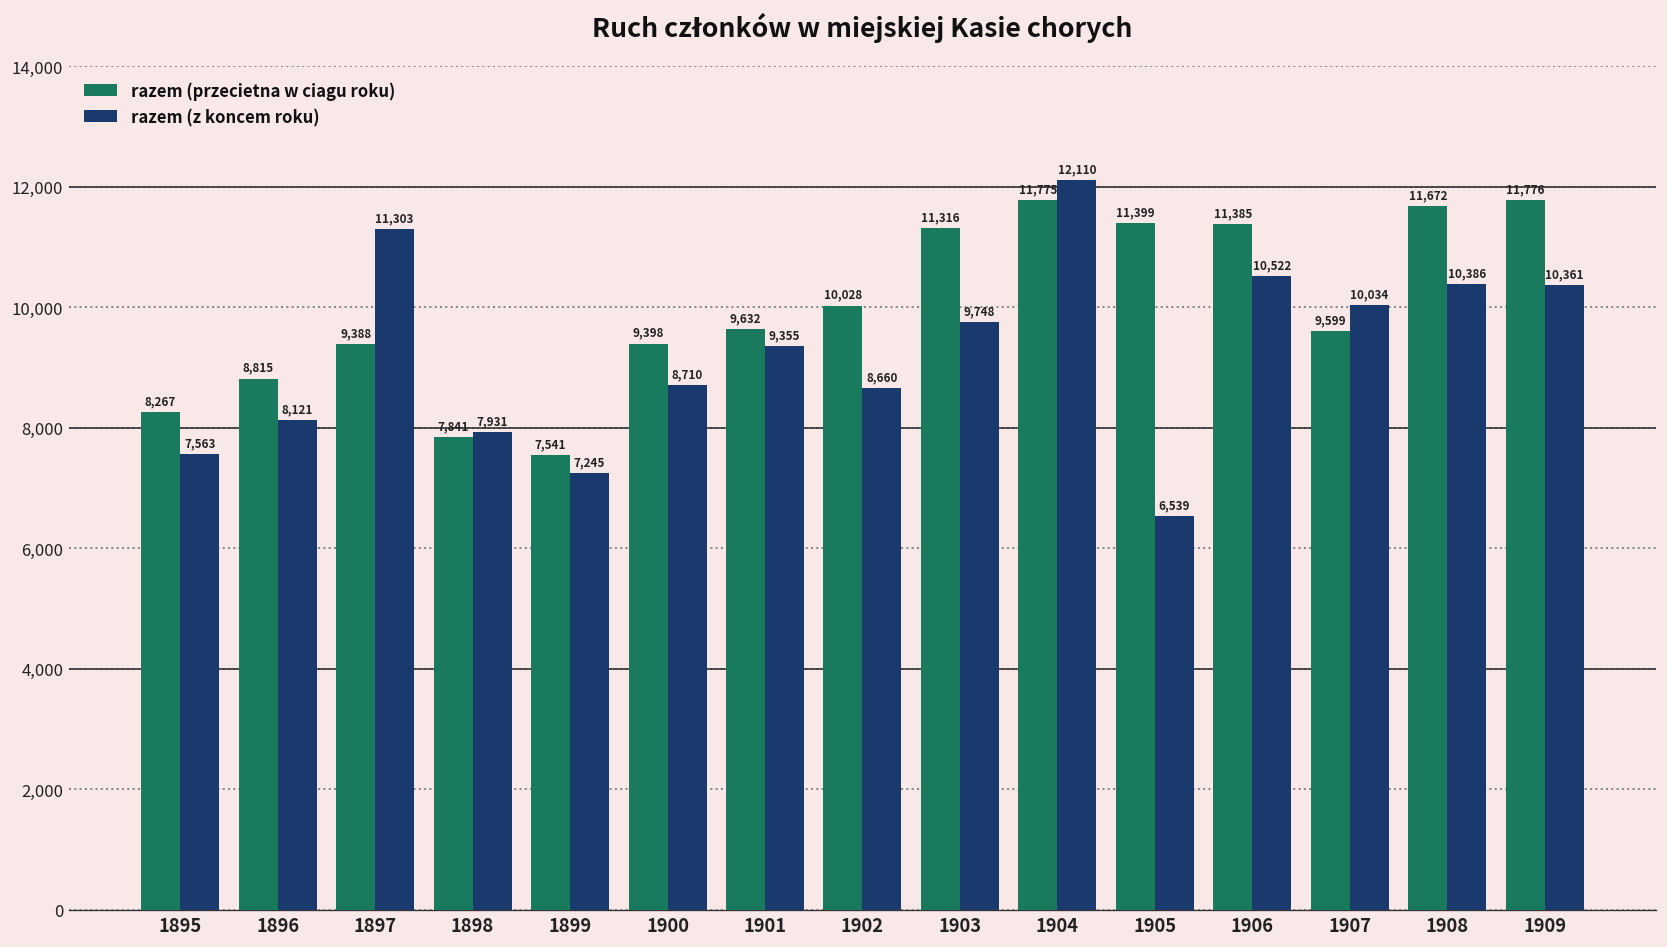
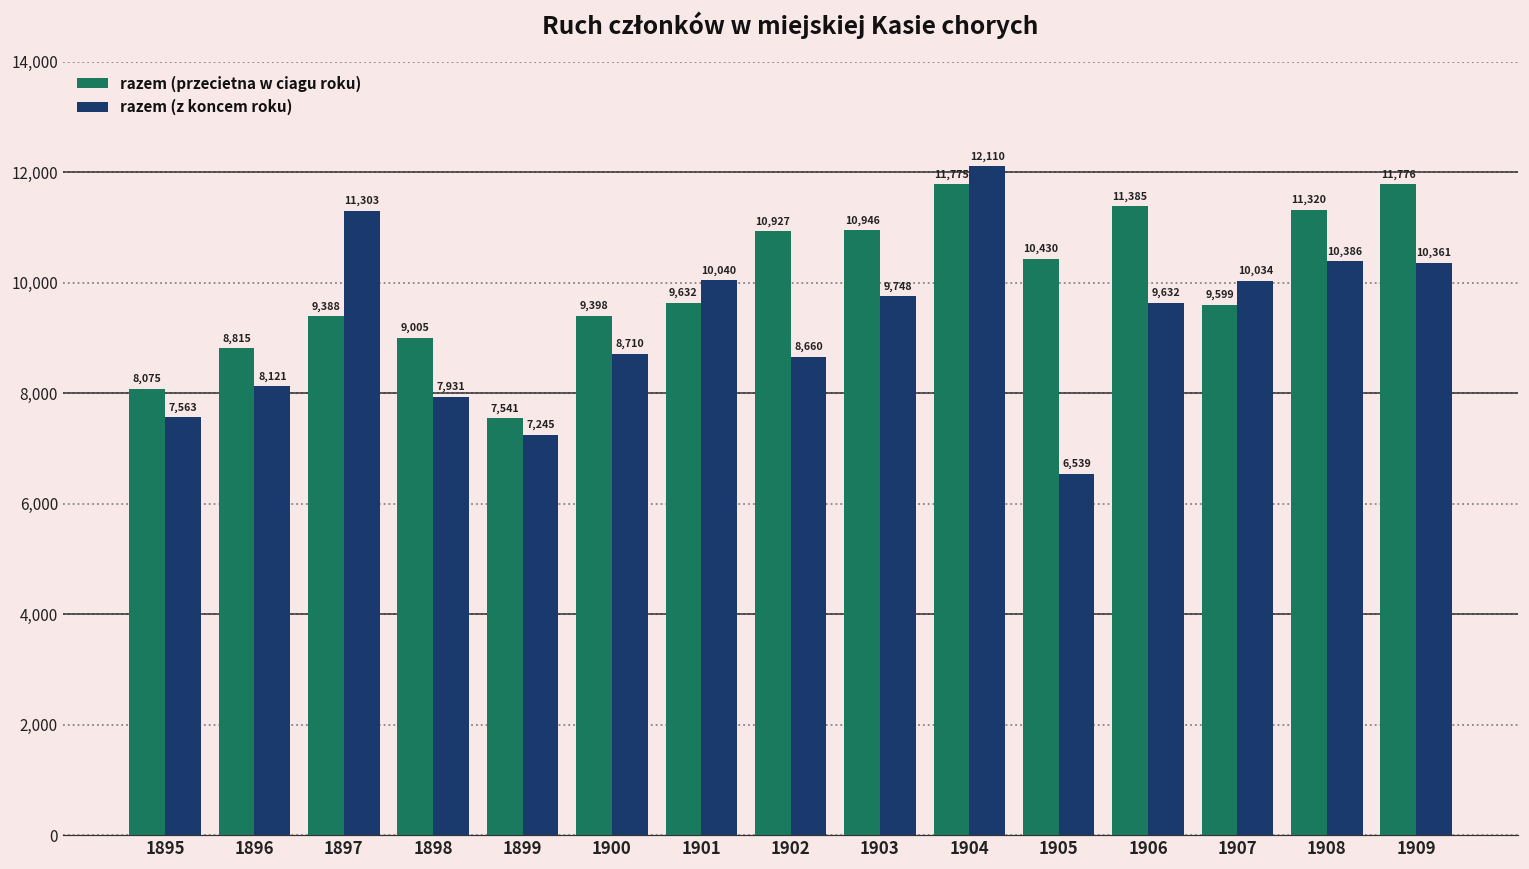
razem (przecietna w ciagu roku), 1895: 8,267 -> 8,075
razem (przecietna w ciagu roku), 1898: 7,841 -> 9,005
razem (z koncem roku), 1901: 9,355 -> 10,040
razem (przecietna w ciagu roku), 1902: 10,028 -> 10,927
razem (przecietna w ciagu roku), 1903: 11,316 -> 10,946
razem (przecietna w ciagu roku), 1905: 11,399 -> 10,430
razem (z koncem roku), 1906: 10,522 -> 9,632
razem (przecietna w ciagu roku), 1908: 11,672 -> 11,320
